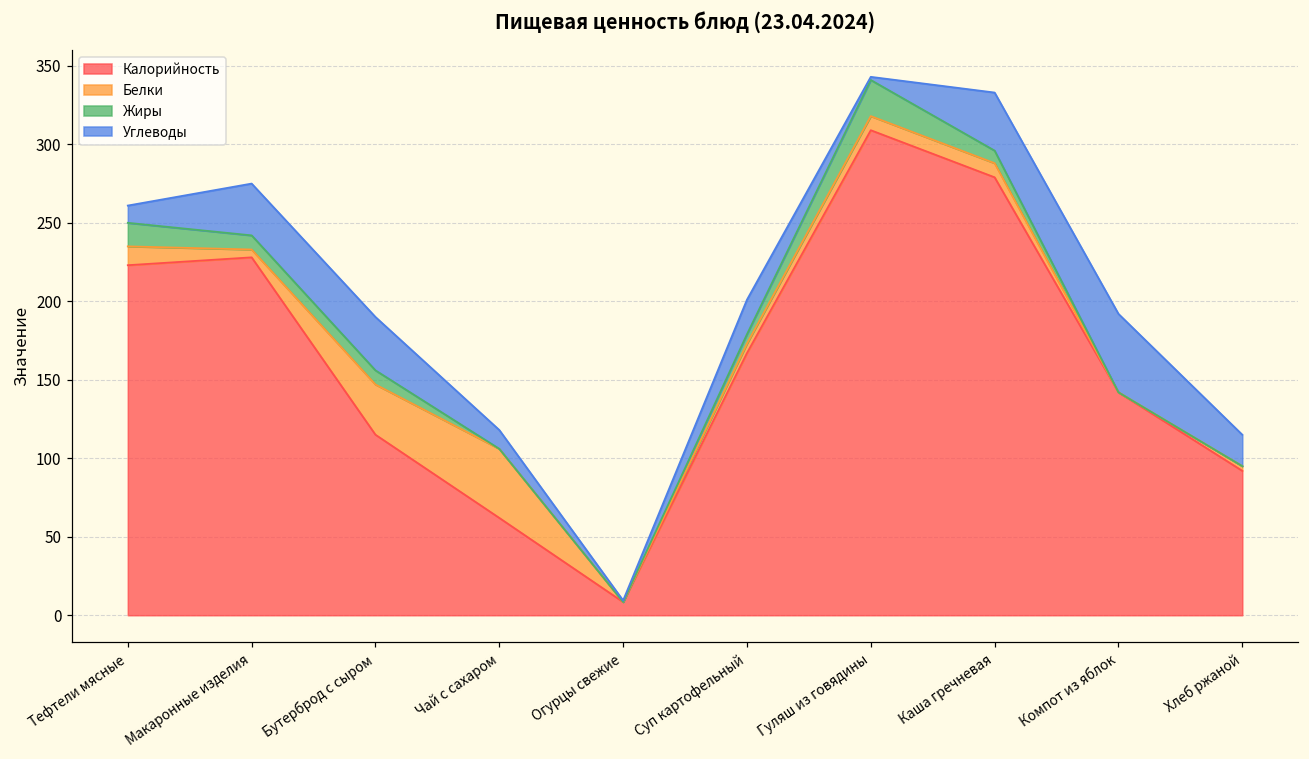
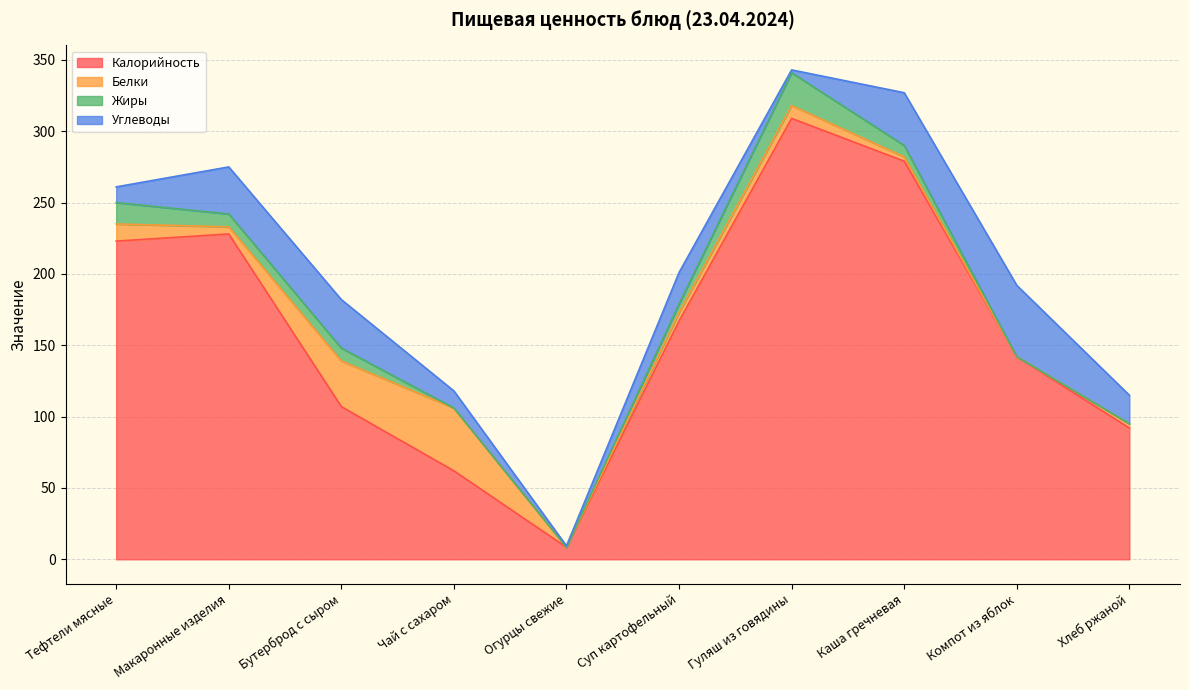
Калорийность, Бутерброд с сыром: 115 -> 107
Белки, Каша гречневая: 9 -> 3
